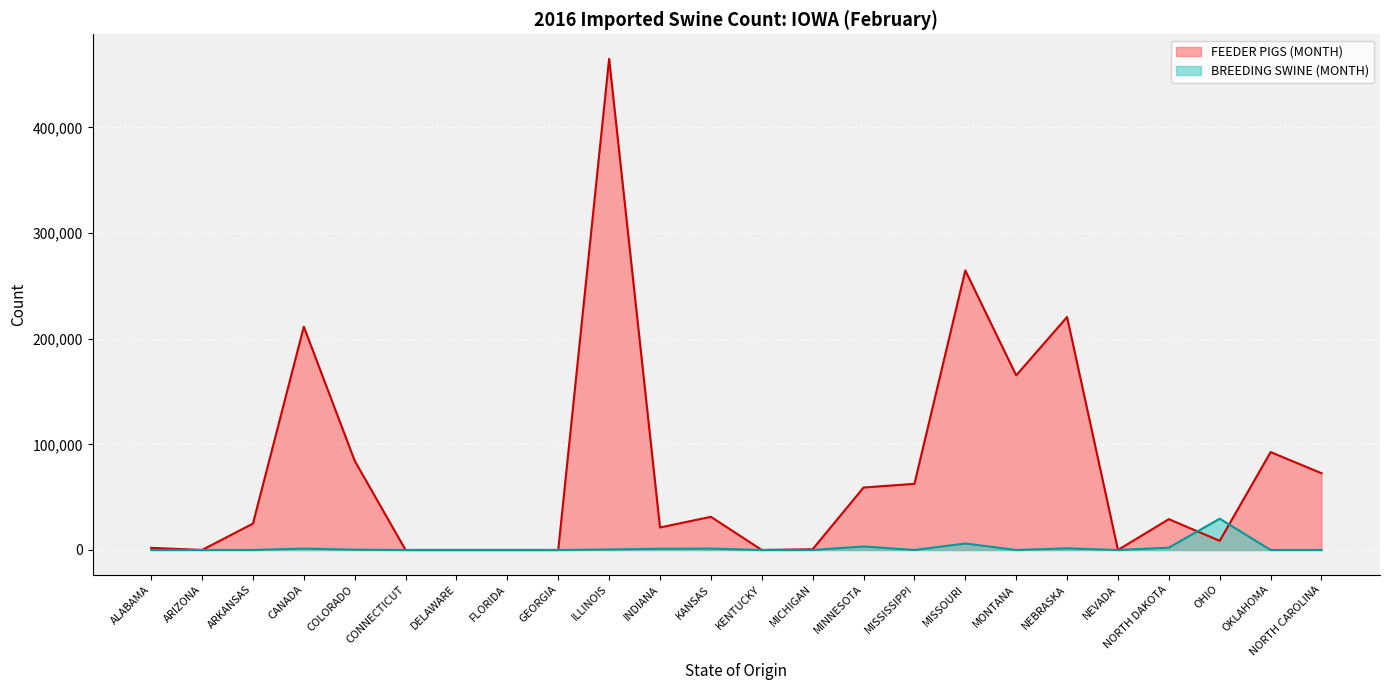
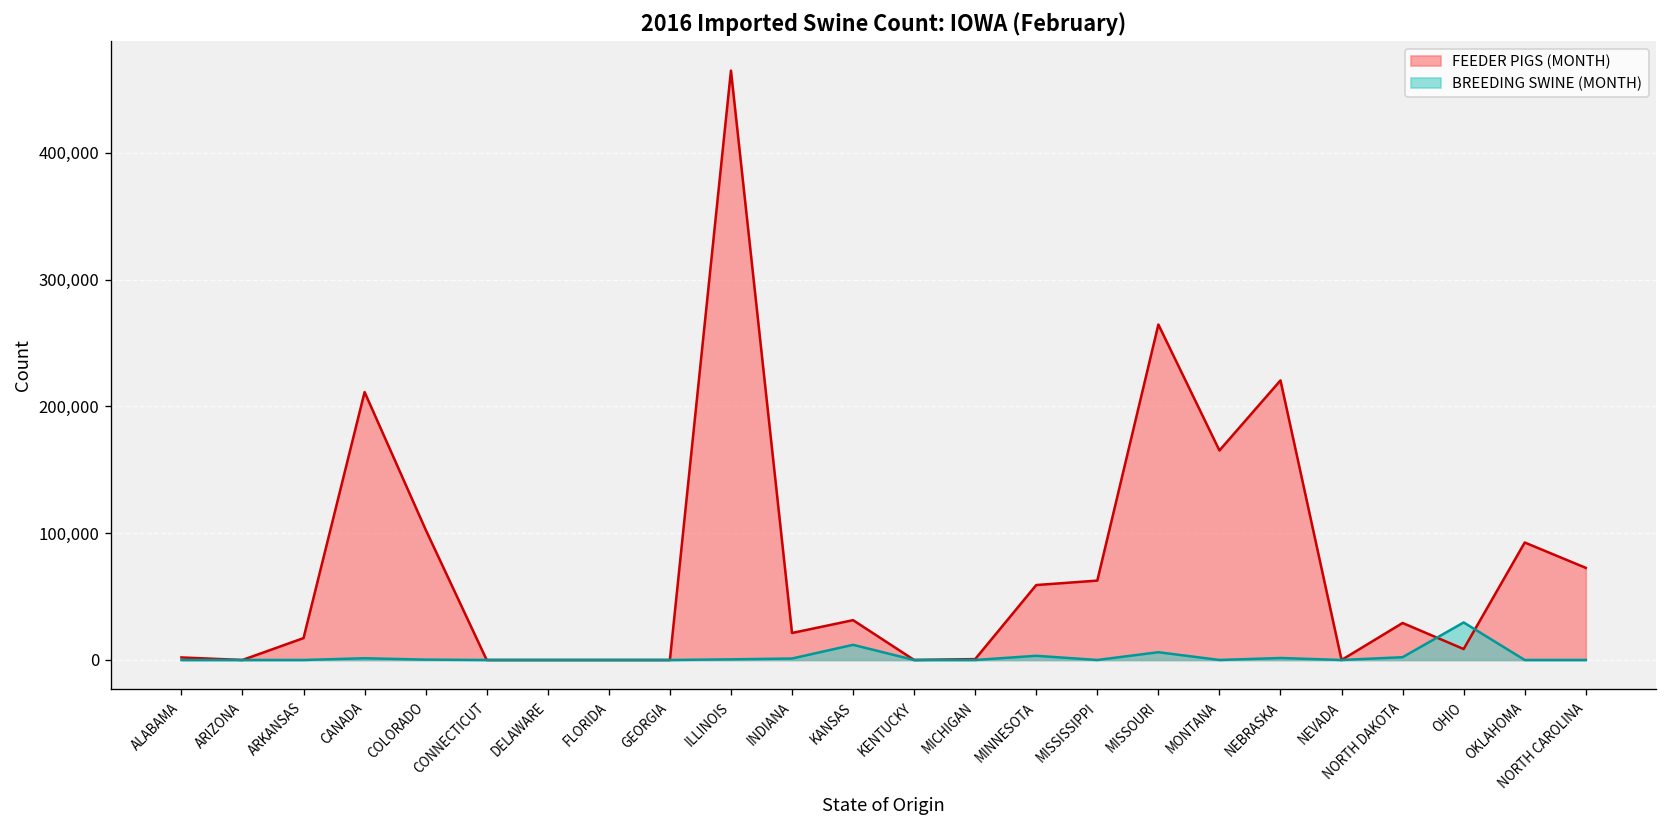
FEEDER PIGS (MONTH), ARKANSAS: 25,000 -> 17,000
FEEDER PIGS (MONTH), COLORADO: 84,000 -> 103,000
BREEDING SWINE (MONTH), KANSAS: 1,000 -> 12,000
